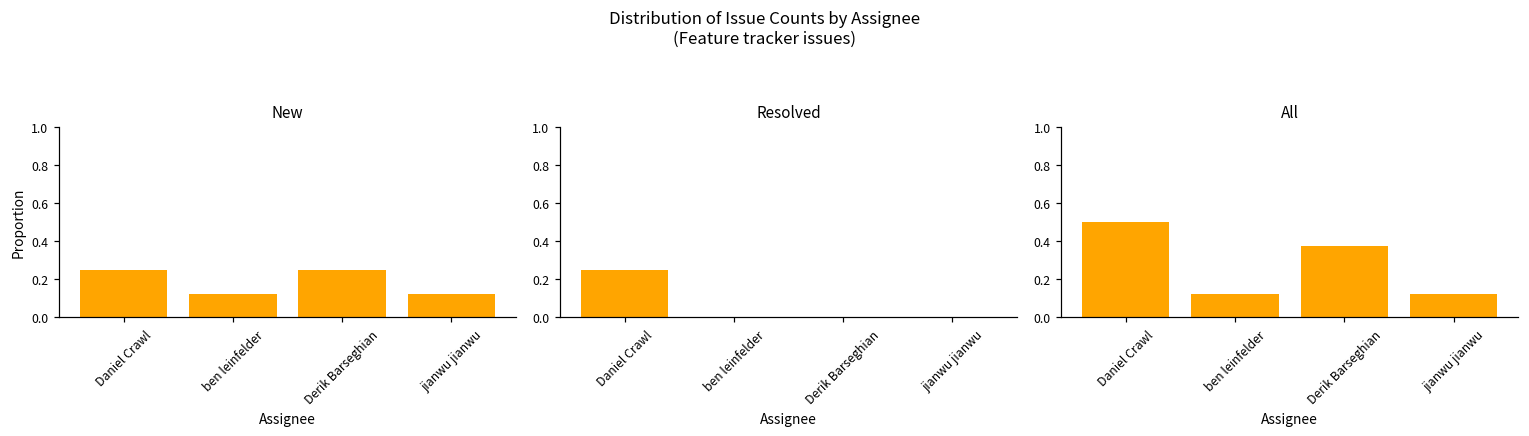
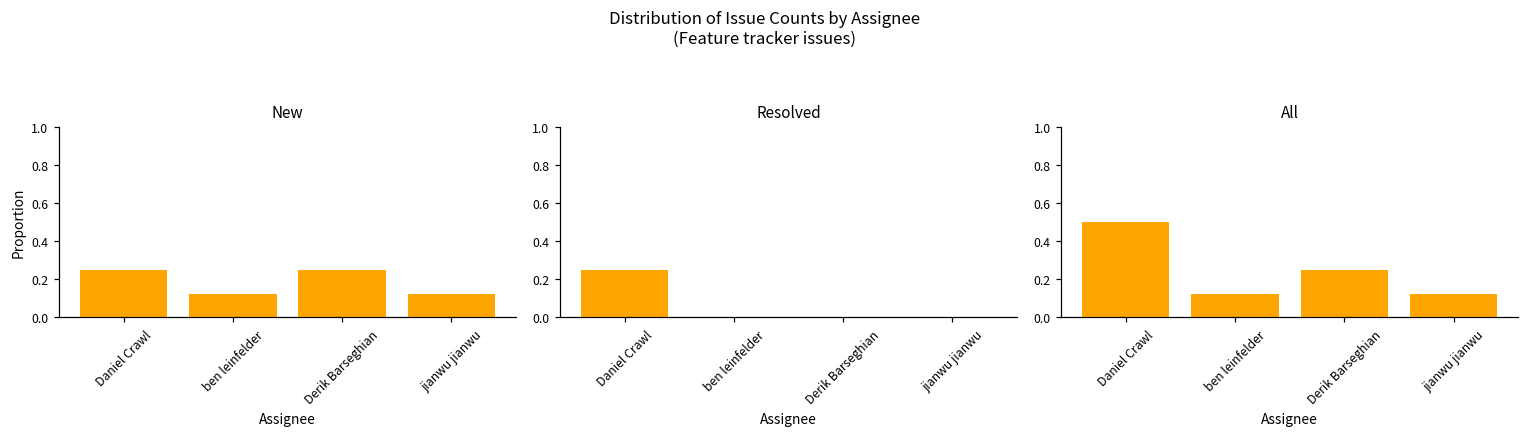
All, Derik Barseghian: 0.38 -> 0.25
